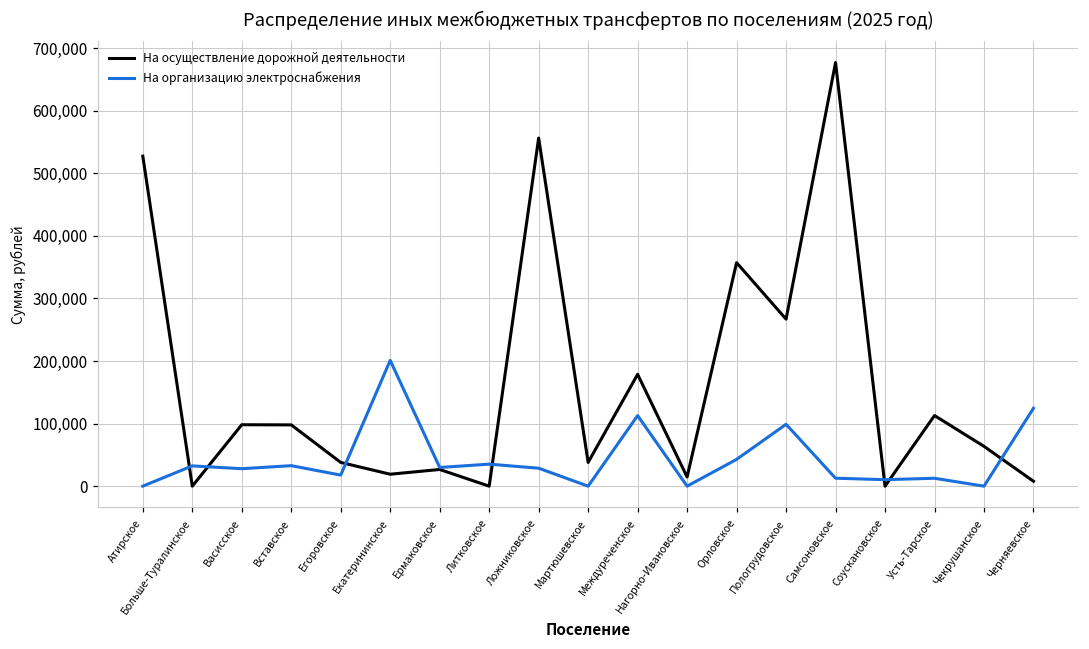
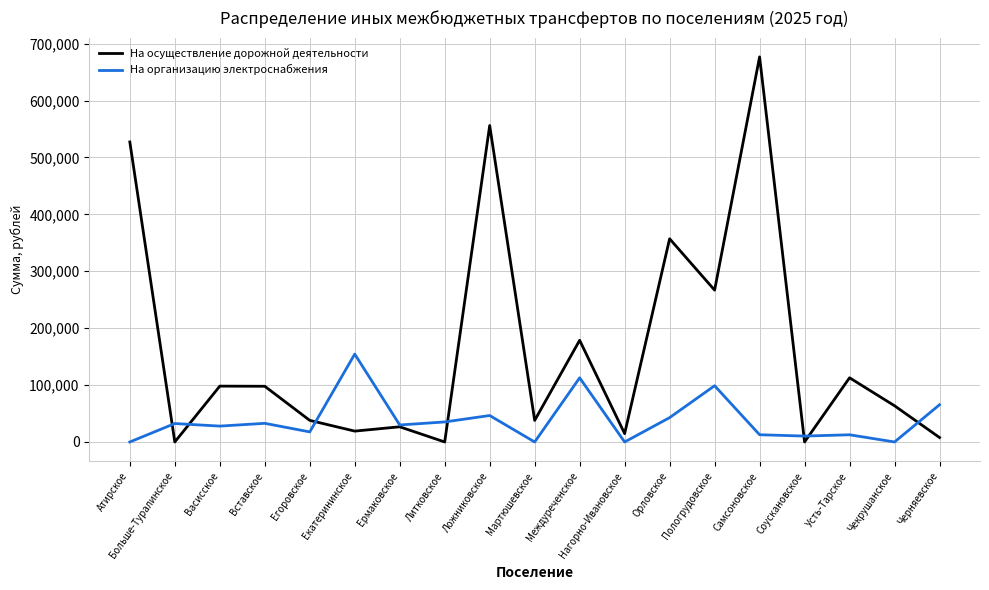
На организацию электроснабжения, Екатерининское: 200,000 -> 150,000
На организацию электроснабжения, Ложниковское: 30,000 -> 50,000
На организацию электроснабжения, Черняевское: 120,000 -> 70,000
